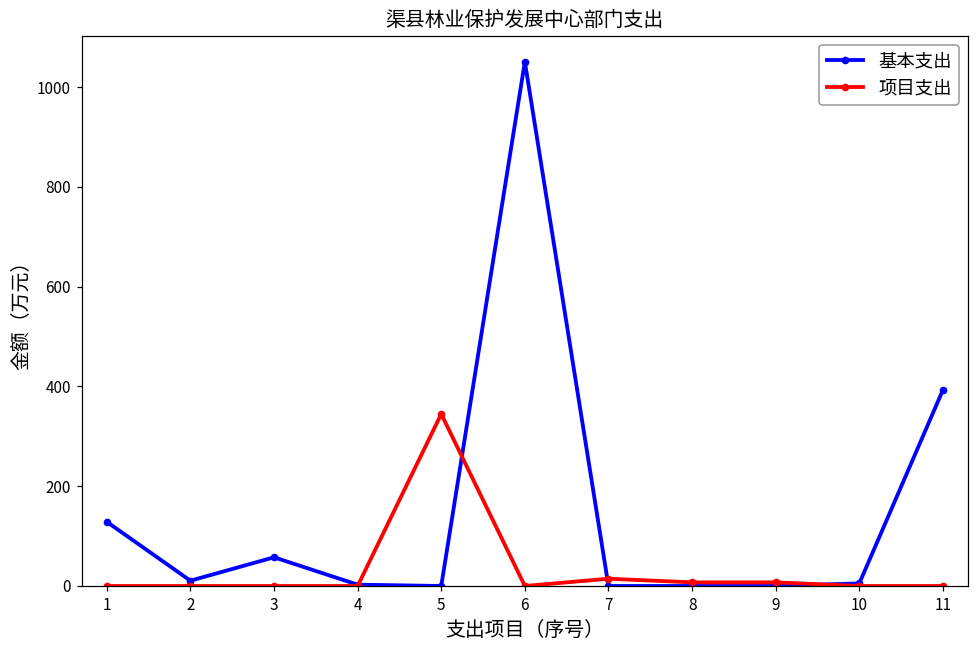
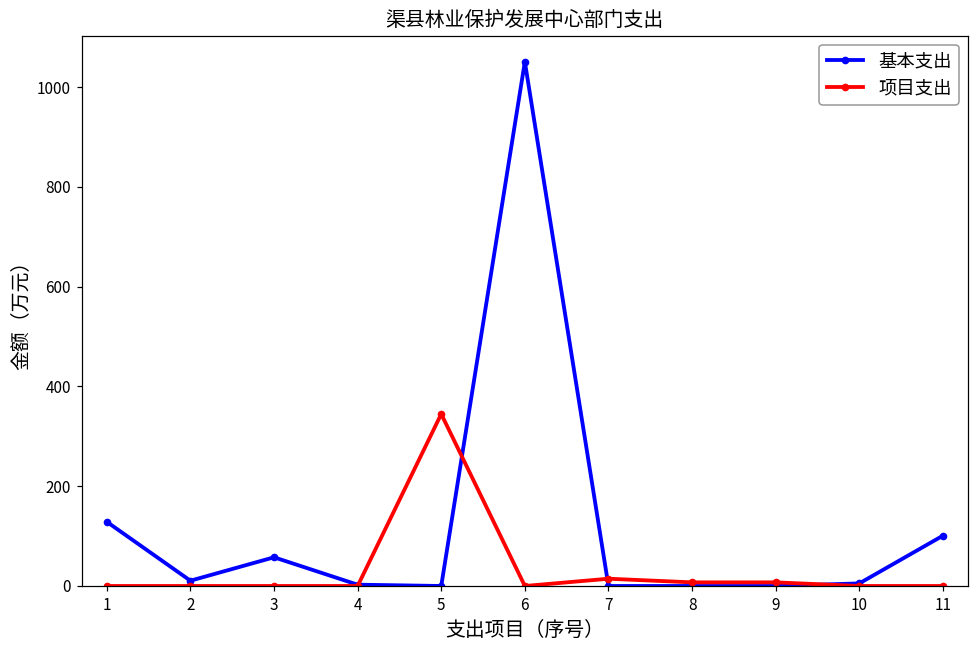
基本支出, 11: 390 -> 100
